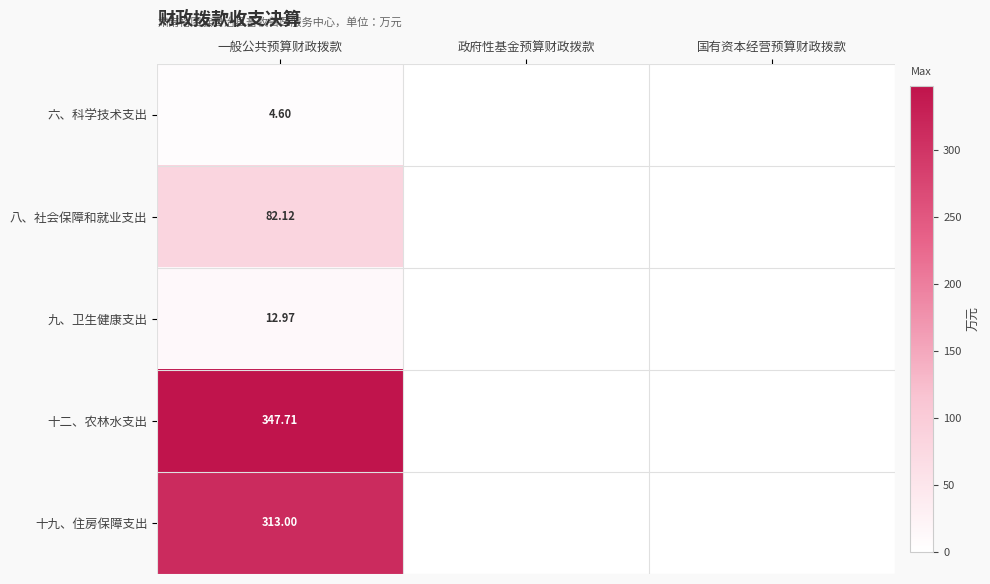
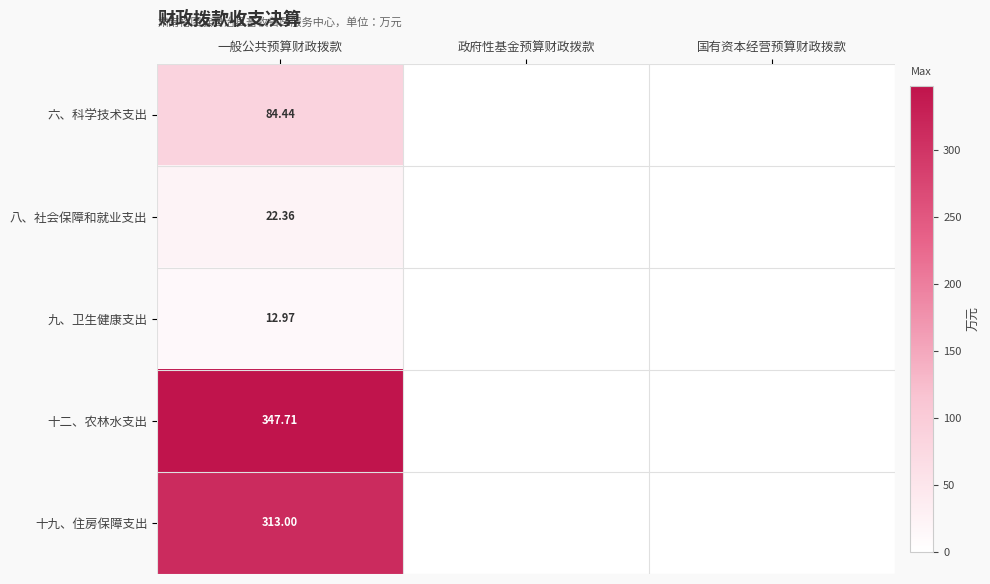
六、科学技术支出, 一般公共预算财政拨款: 4.60 -> 84.44
八、社会保障和就业支出, 一般公共预算财政拨款: 82.12 -> 22.36
